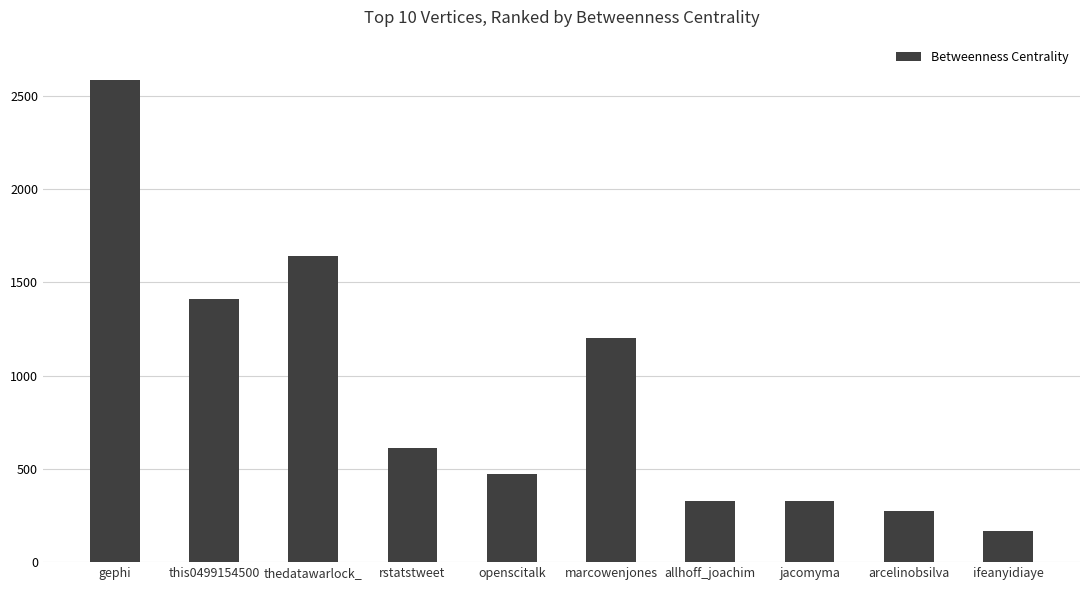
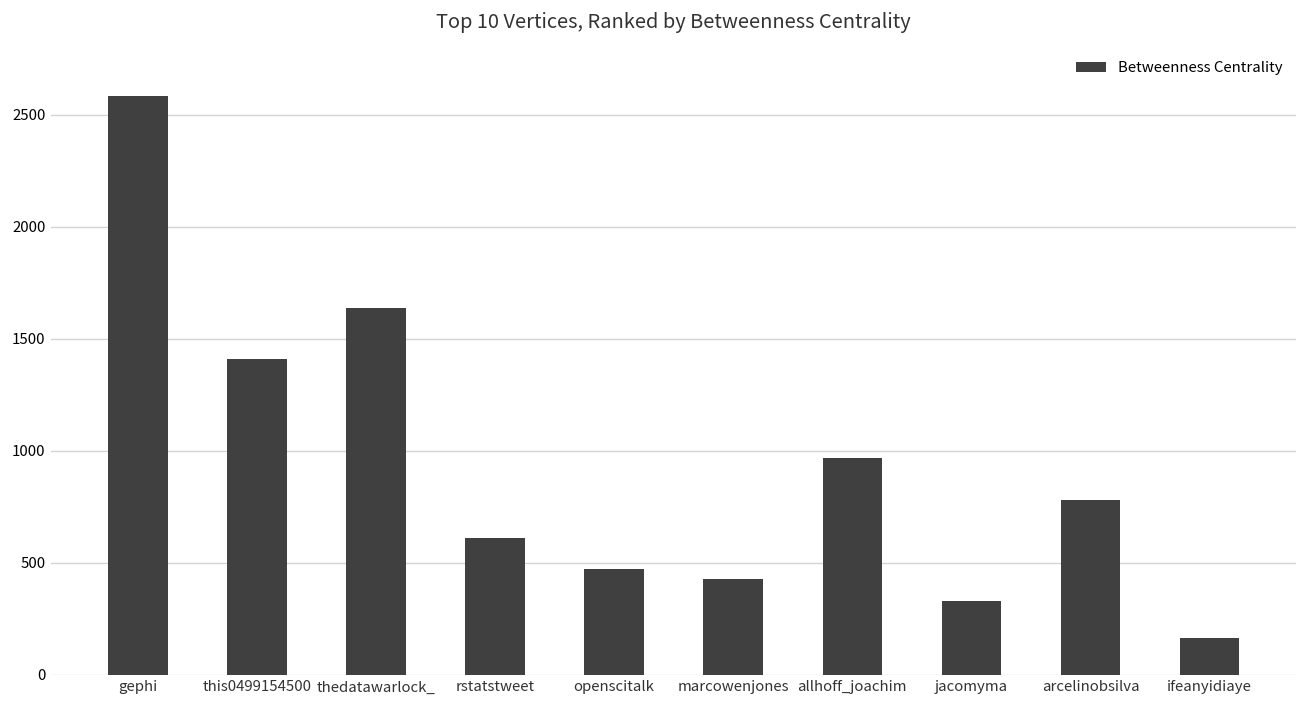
marcowenjones: 1200 -> 430
allhoff_joachim: 330 -> 970
arcelinobsilva: 270 -> 780
